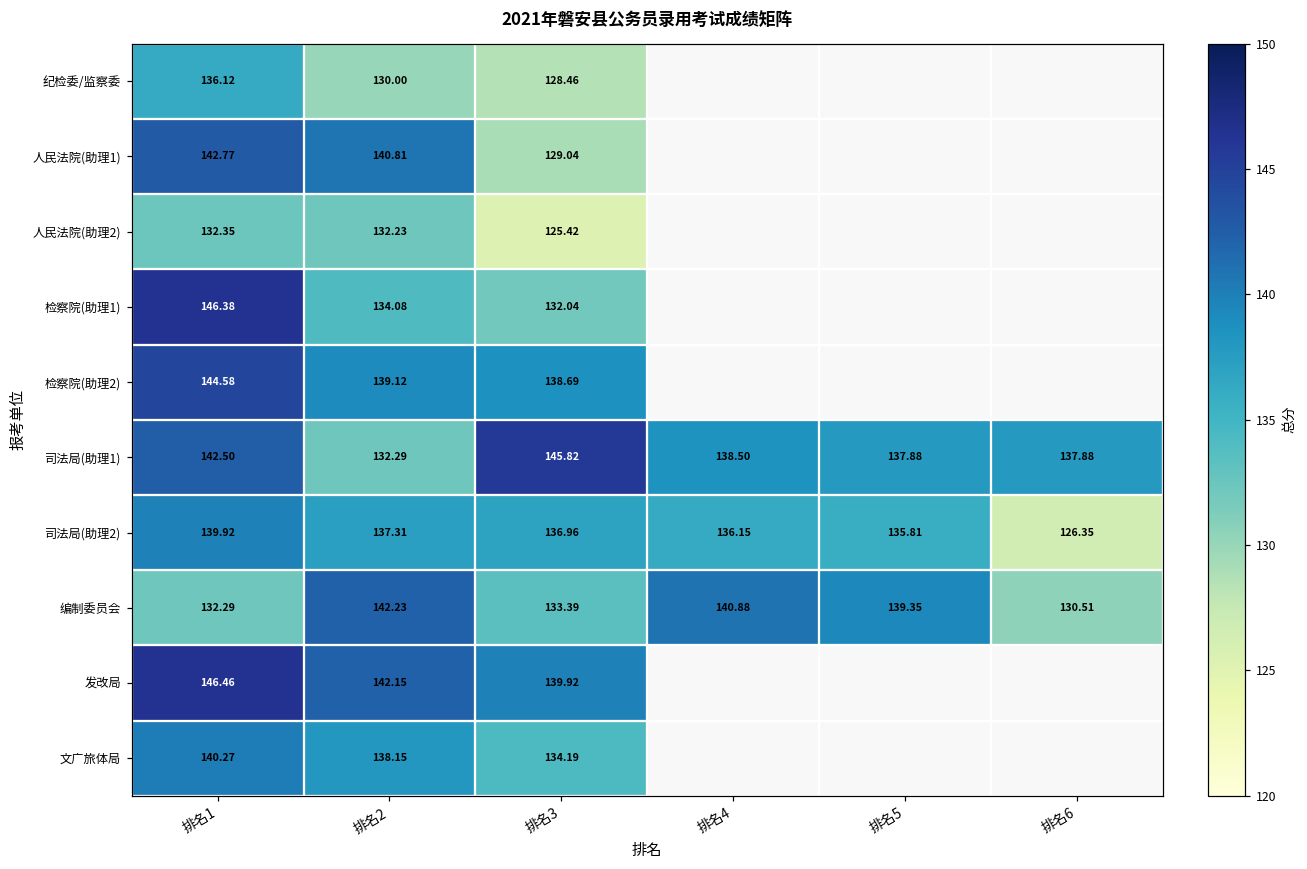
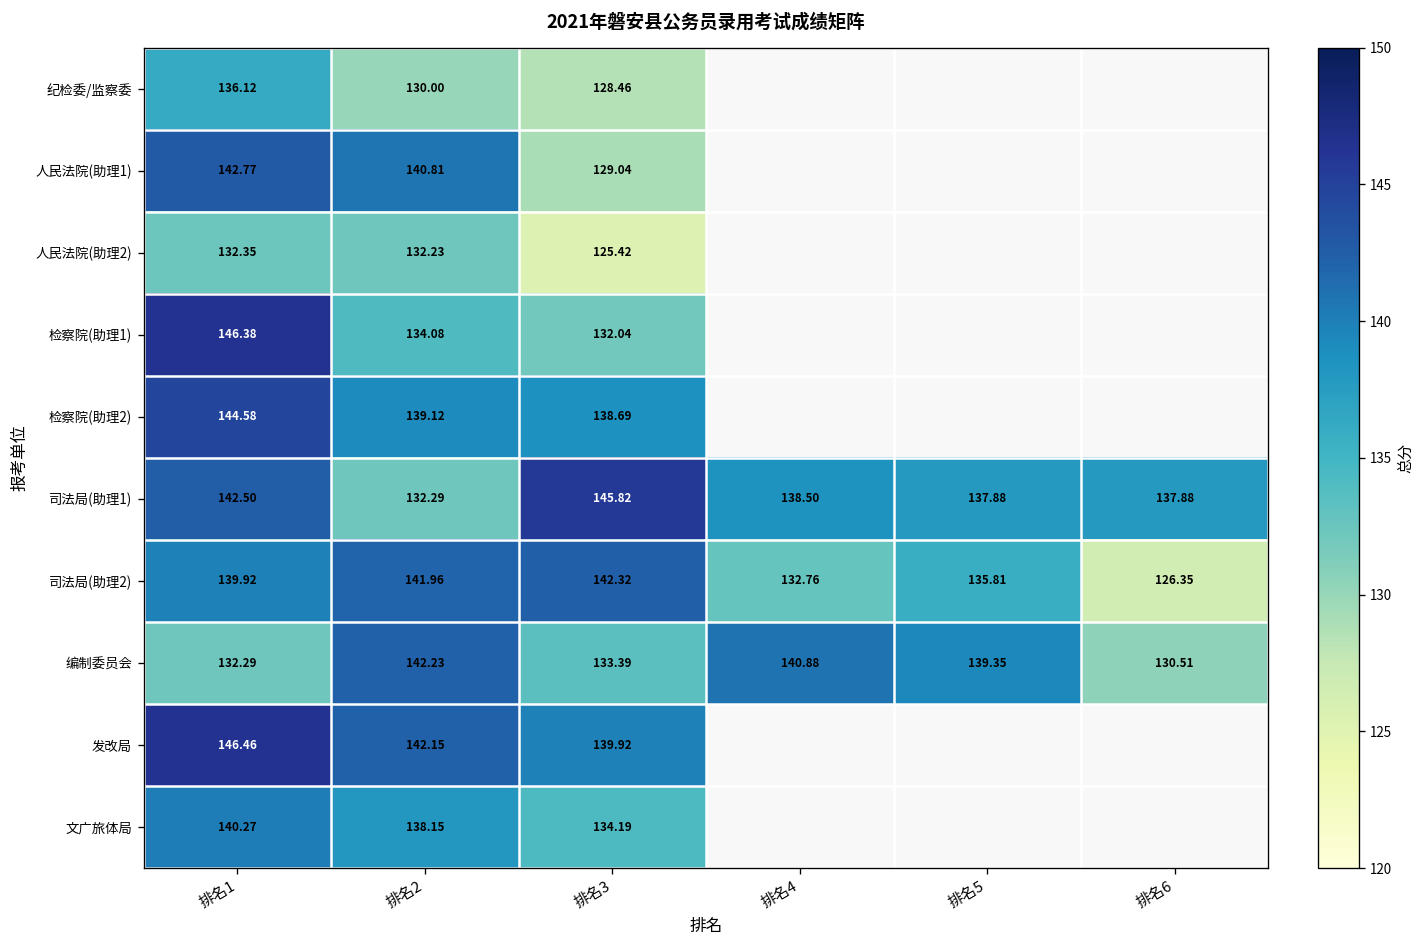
司法局(助理2), 排名2: 137.31 -> 141.96
司法局(助理2), 排名3: 136.96 -> 142.32
司法局(助理2), 排名4: 136.15 -> 132.76
